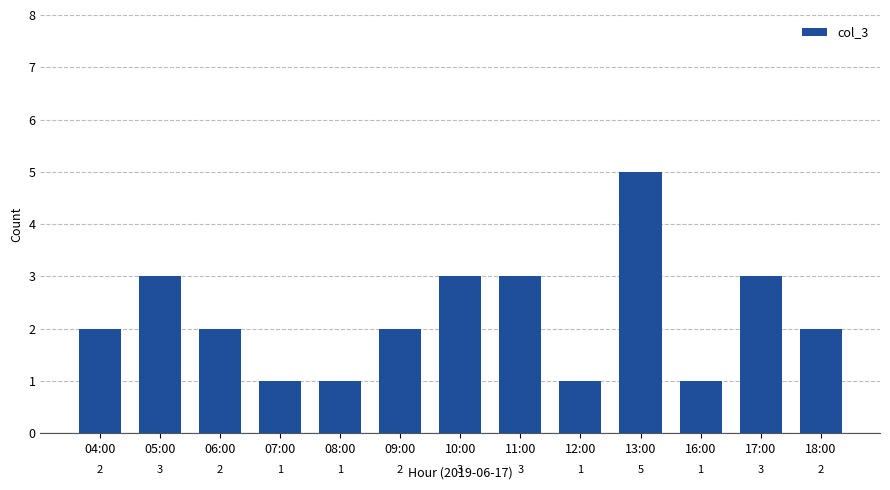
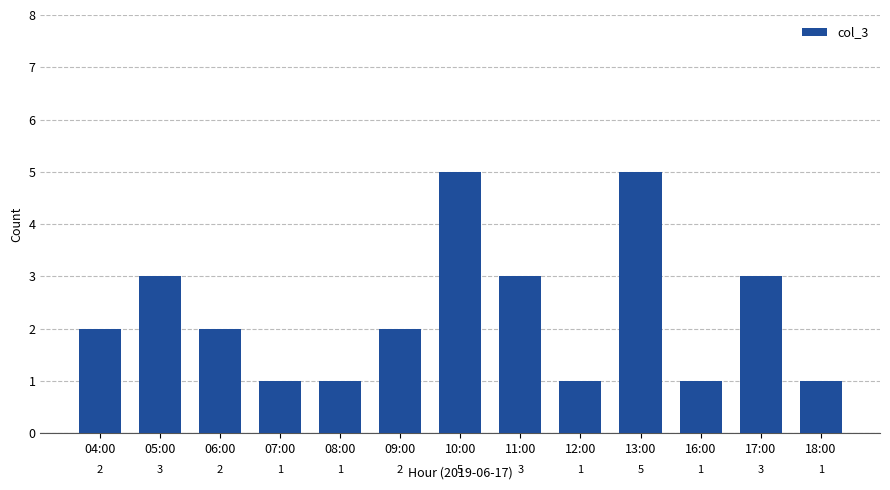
10:00: 3 -> 5
18:00: 2 -> 1
